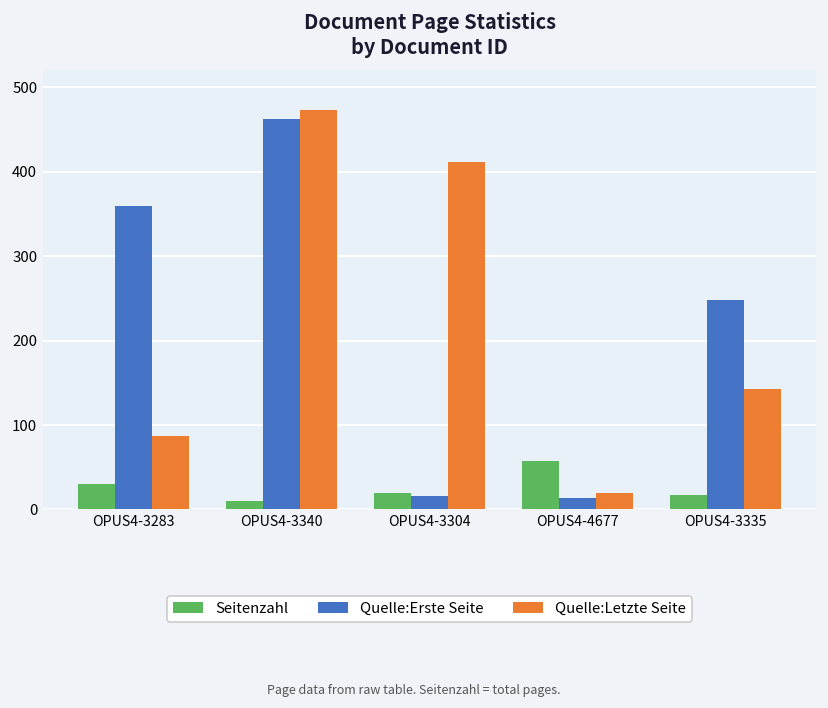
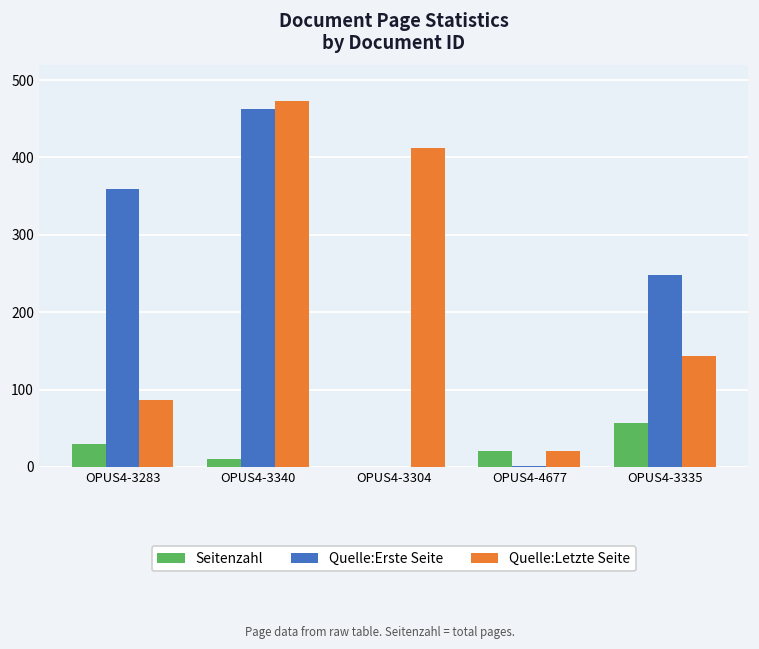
Seitenzahl, OPUS4-3304: 20 -> 0
Quelle:Erste Seite, OPUS4-3304: 20 -> 0
Seitenzahl, OPUS4-4677: 60 -> 20
Quelle:Erste Seite, OPUS4-4677: 10 -> 0
Seitenzahl, OPUS4-3335: 20 -> 60
